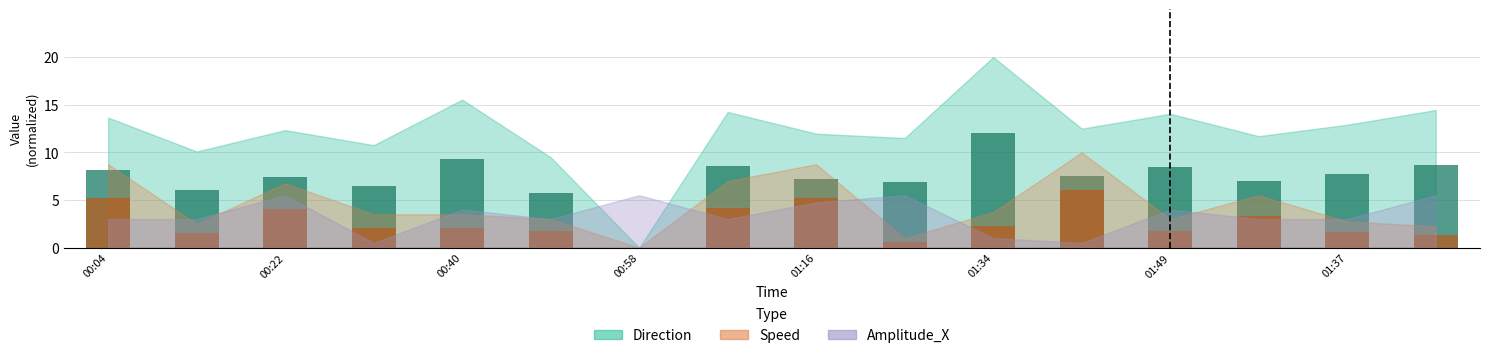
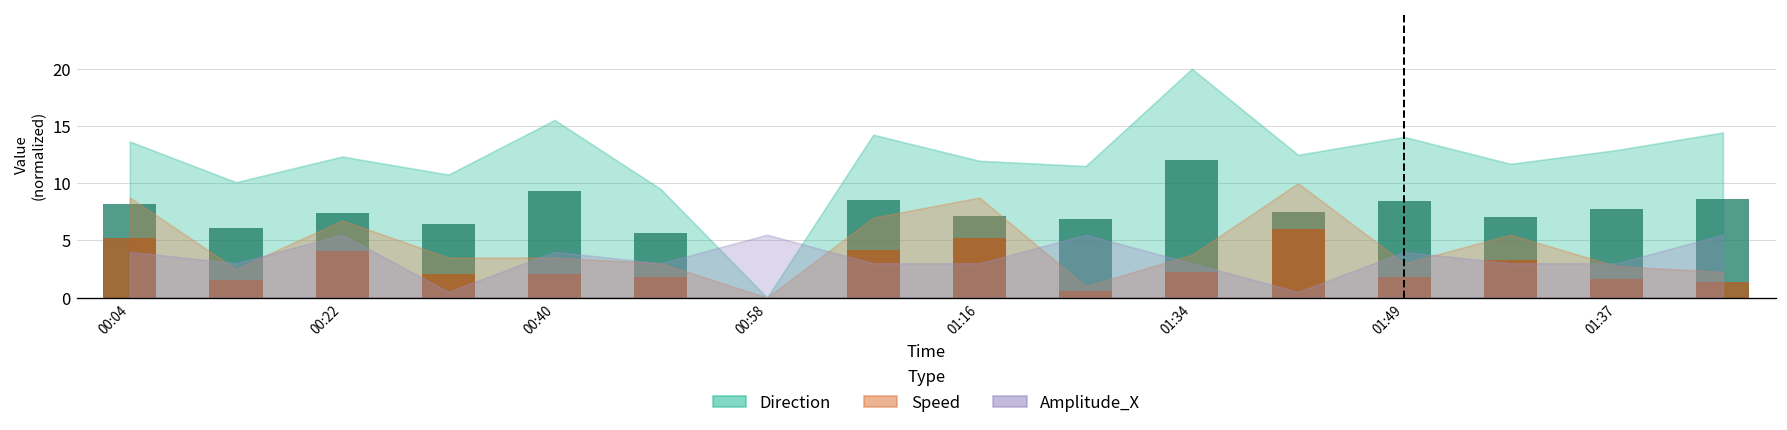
Amplitude_X, 00:04: 3 -> 4
Amplitude_X, 01:16: 5 -> 3
Amplitude_X, 01:34: 1 -> 3
